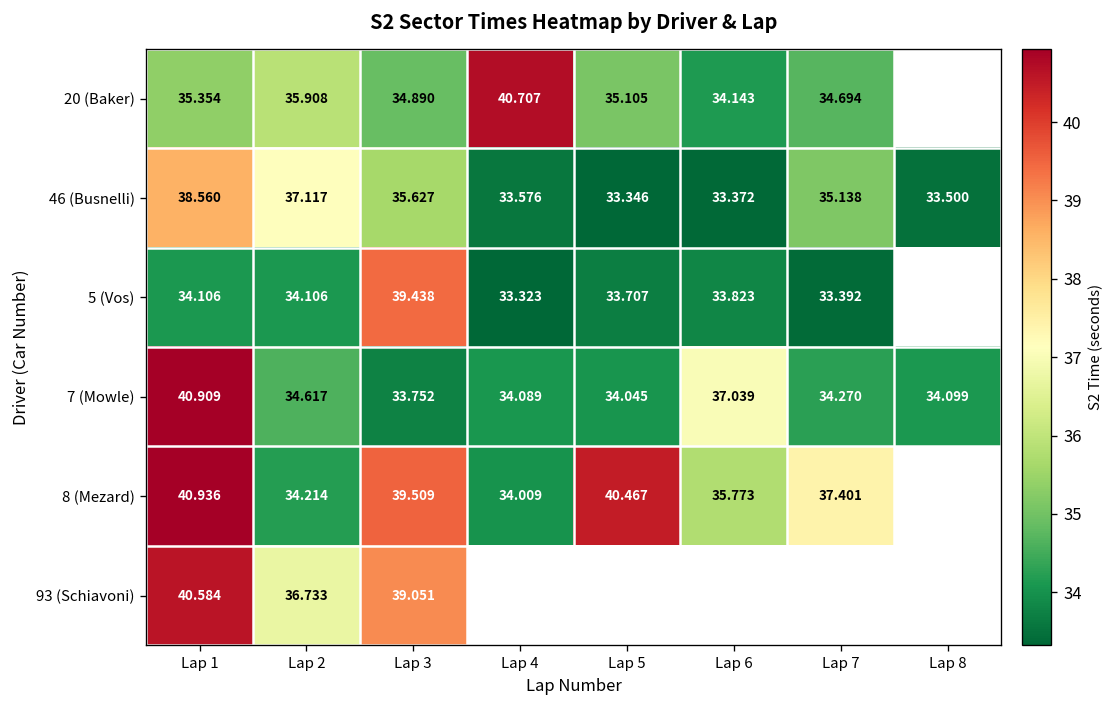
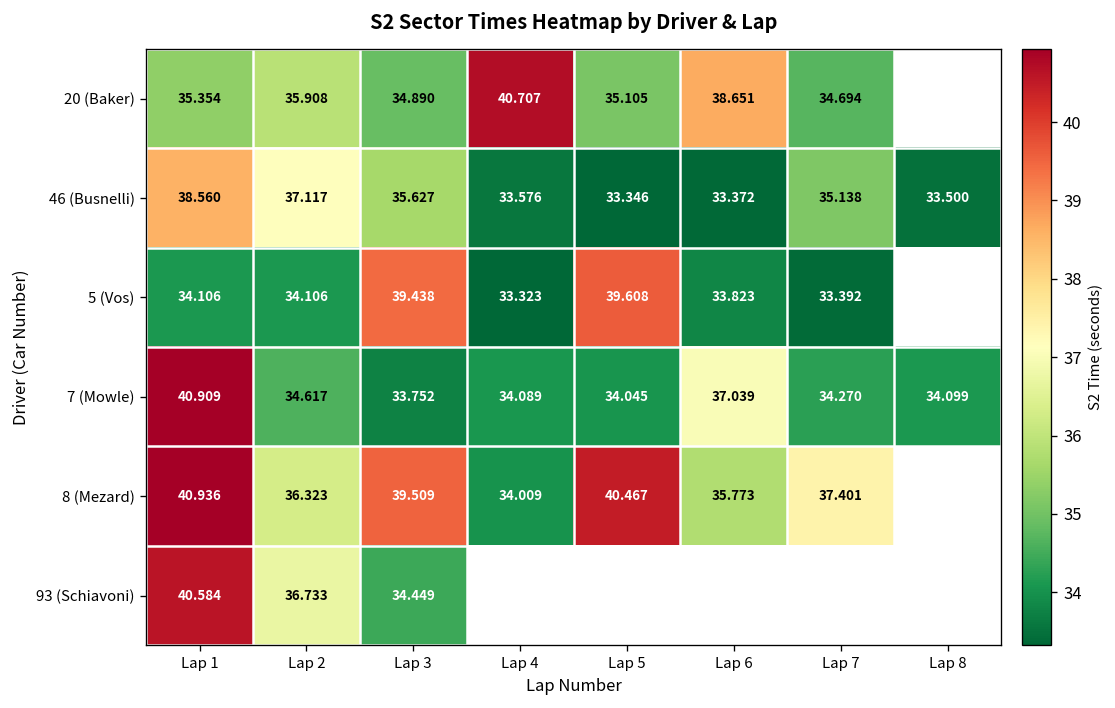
20 (Baker), Lap 6: 34.143 -> 38.651
5 (Vos), Lap 5: 33.707 -> 39.608
8 (Mezard), Lap 2: 34.214 -> 36.323
93 (Schiavoni), Lap 3: 39.051 -> 34.449
